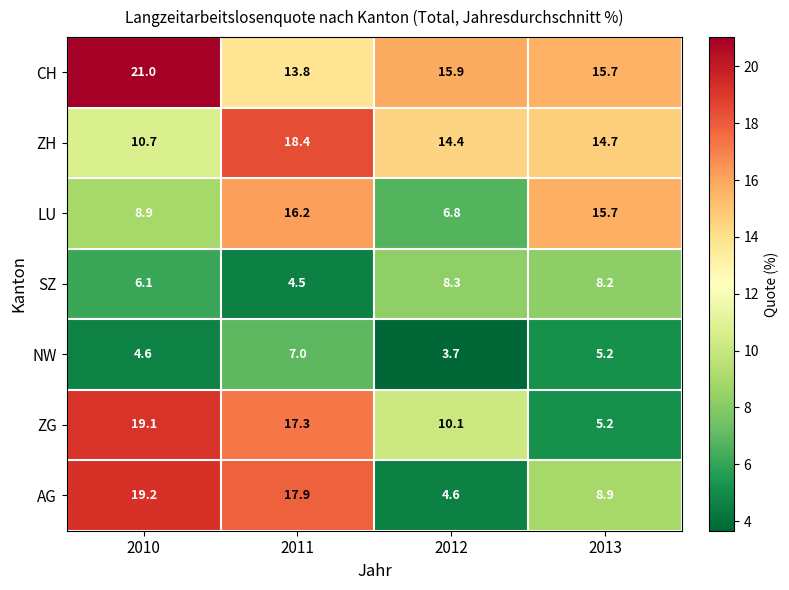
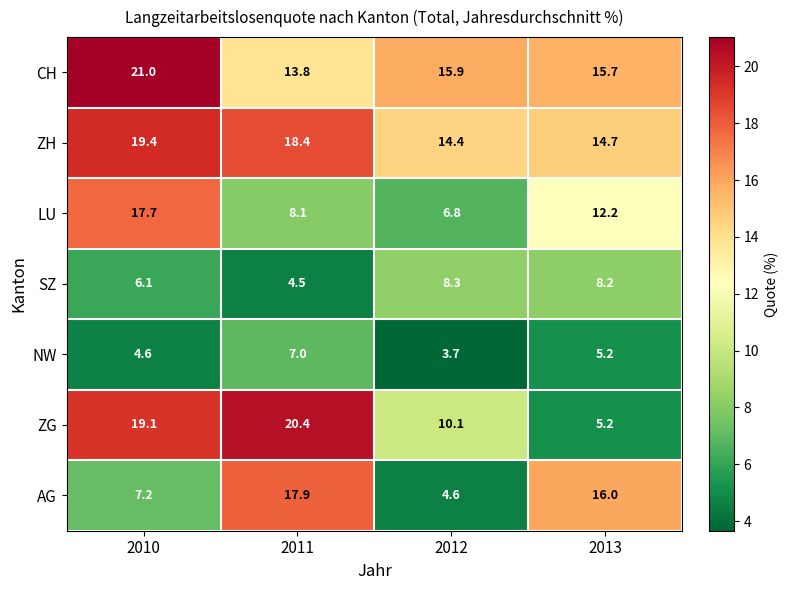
ZH, 2010: 10.7 -> 19.4
LU, 2010: 8.9 -> 17.7
LU, 2011: 16.2 -> 8.1
LU, 2013: 15.7 -> 12.2
ZG, 2011: 17.3 -> 20.4
AG, 2010: 19.2 -> 7.2
AG, 2013: 8.9 -> 16.0
